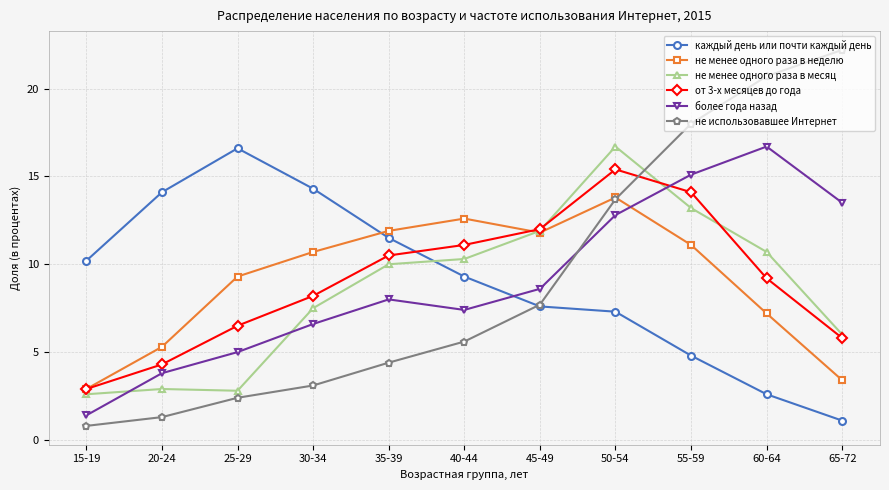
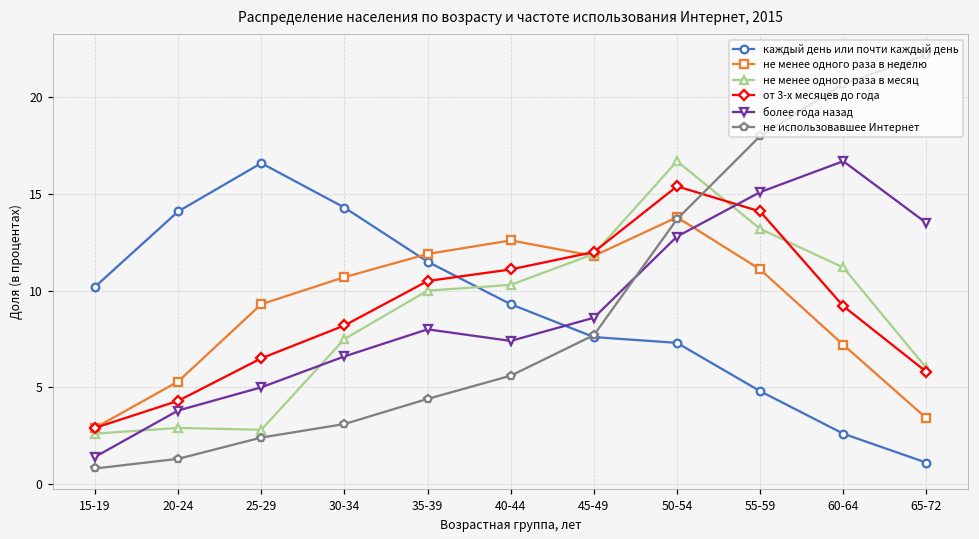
не менее одного раза в месяц, 60-64: 10.7 -> 11.2
